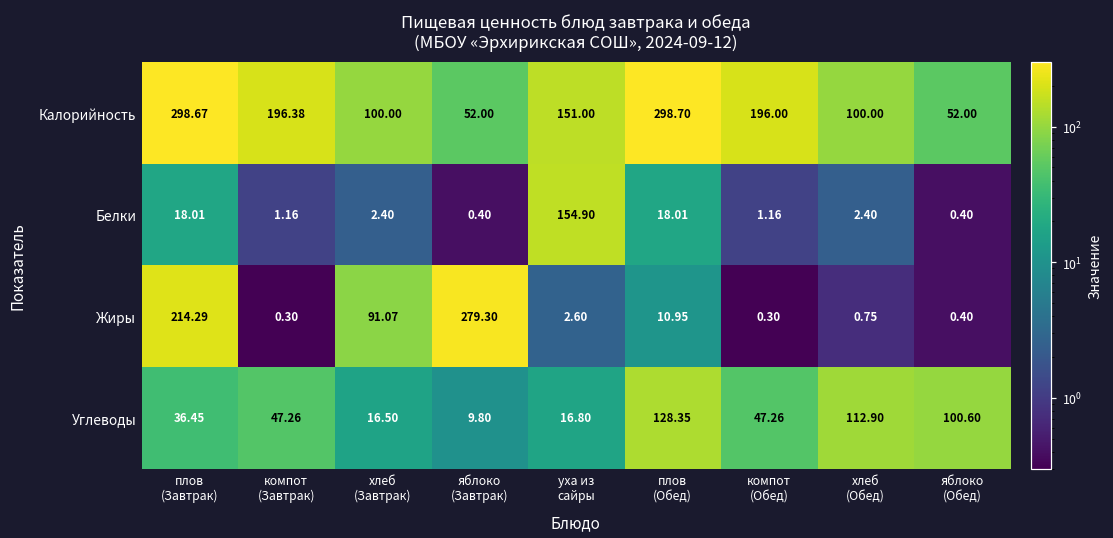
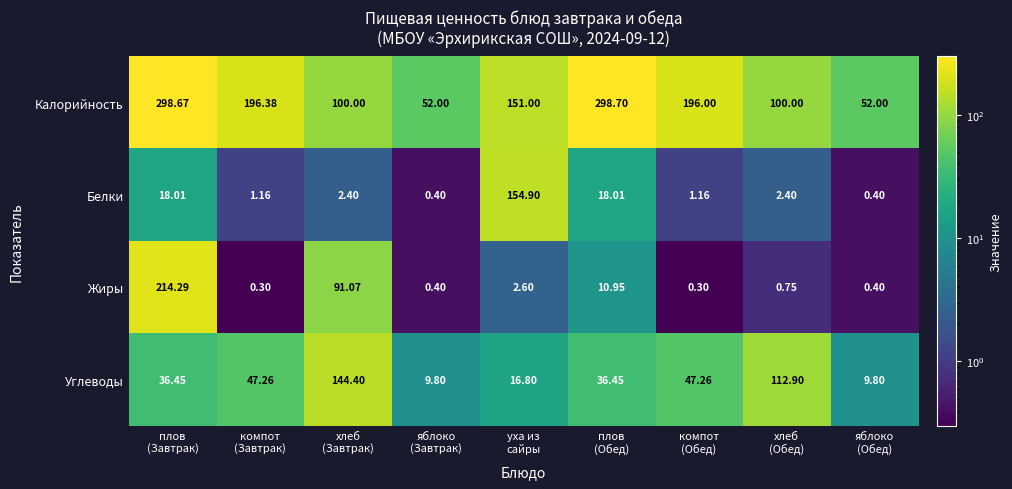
Жиры, яблоко (Завтрак): 279.30 -> 0.40
Углеводы, хлеб (Завтрак): 16.50 -> 144.40
Углеводы, плов (Обед): 128.35 -> 36.45
Углеводы, яблоко (Обед): 100.60 -> 9.80
